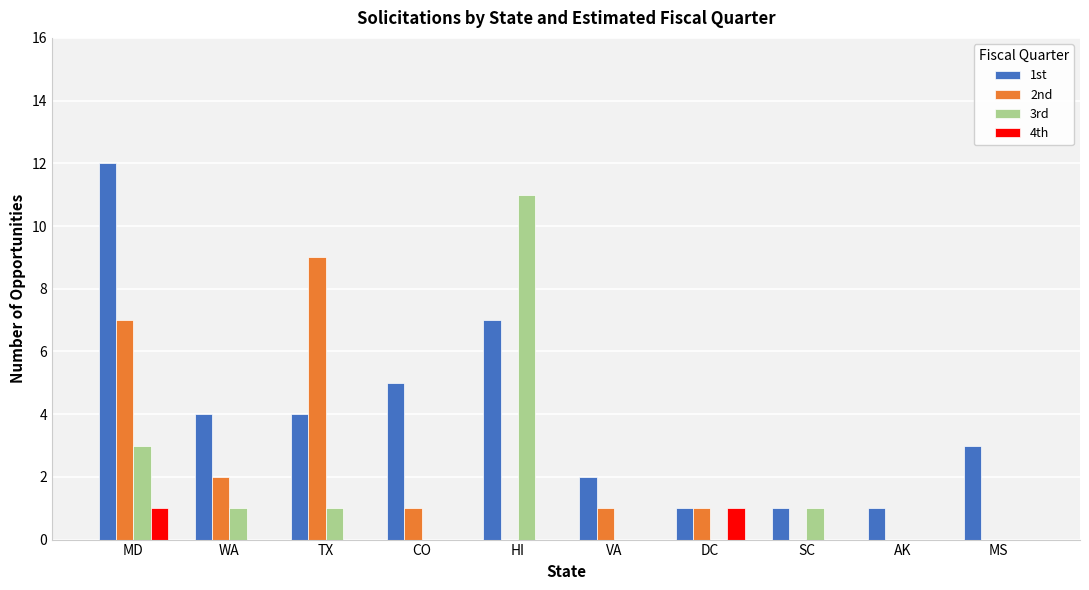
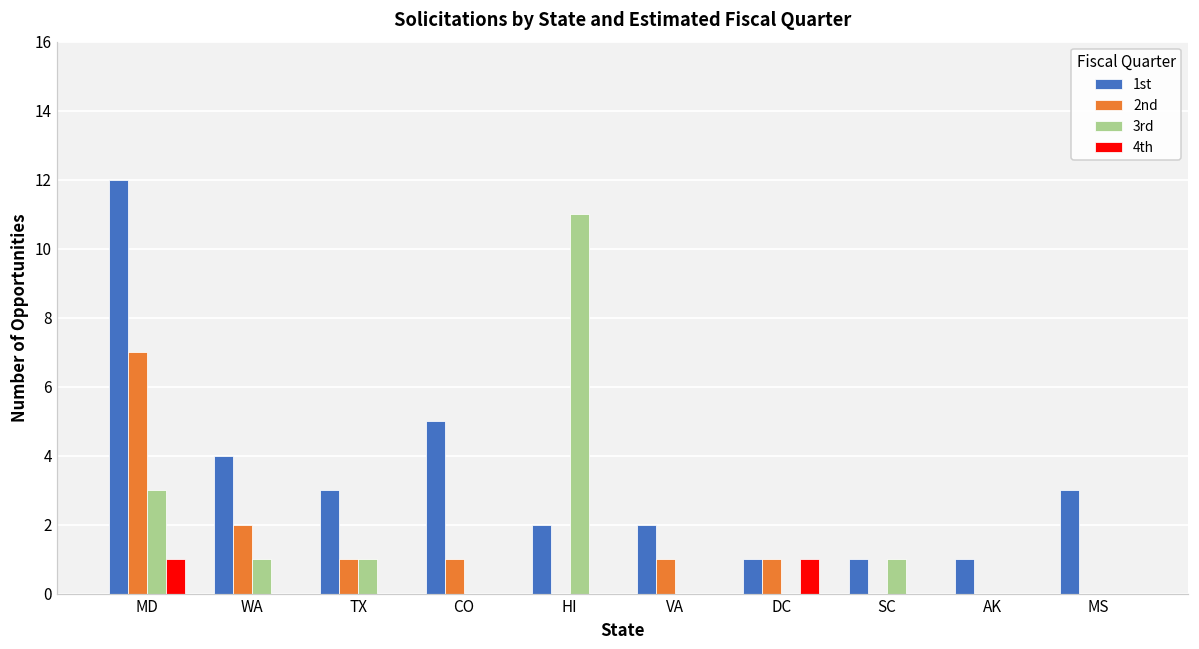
1st, TX: 4 -> 3
2nd, TX: 9 -> 1
1st, HI: 7 -> 2
